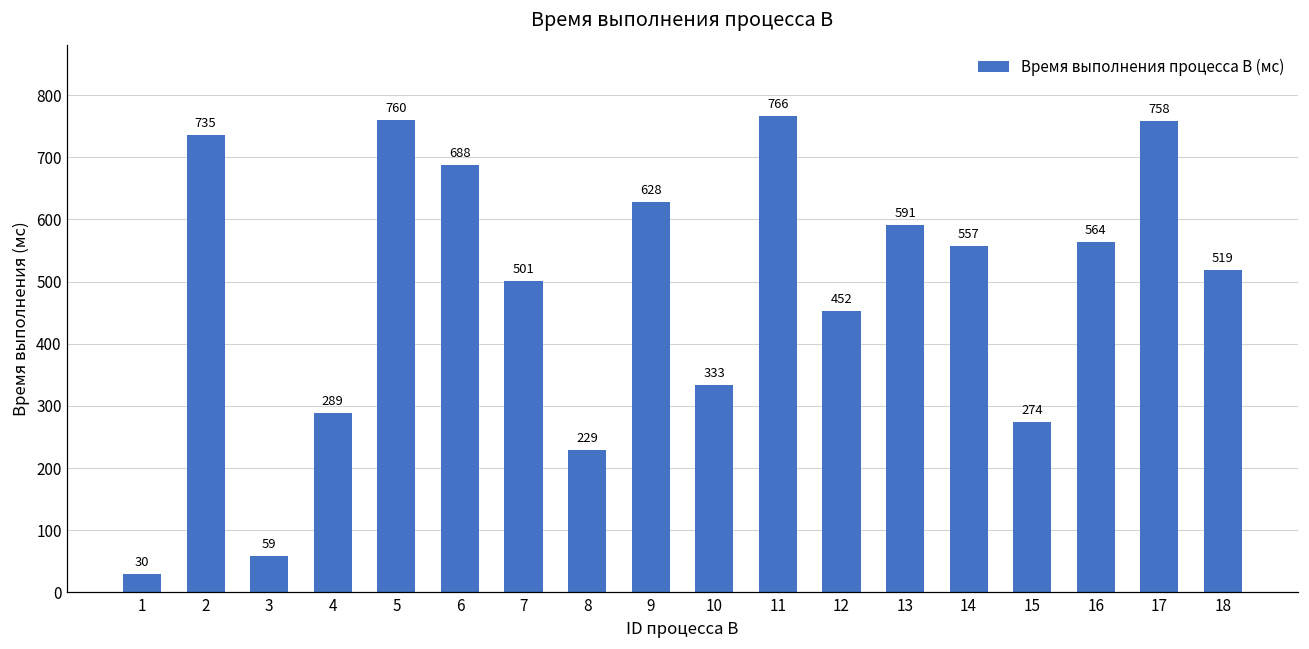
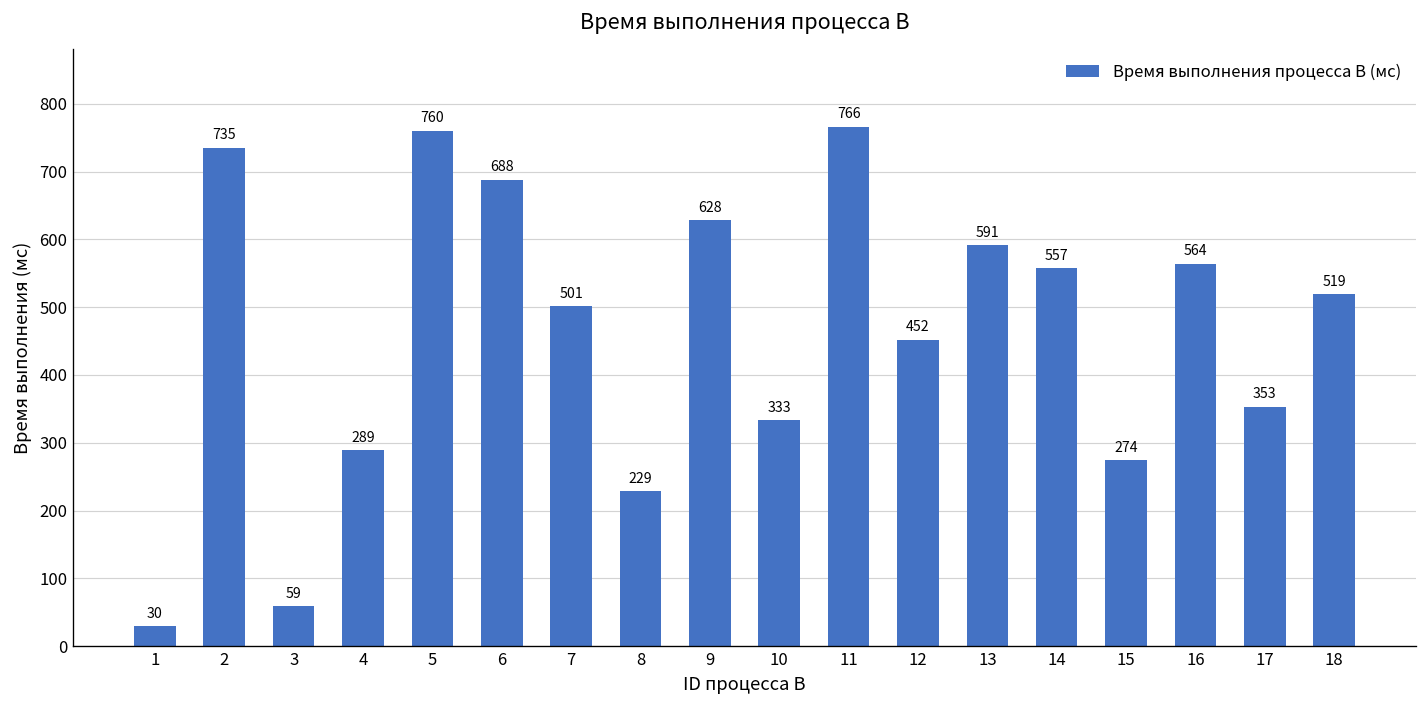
17: 758 -> 353
